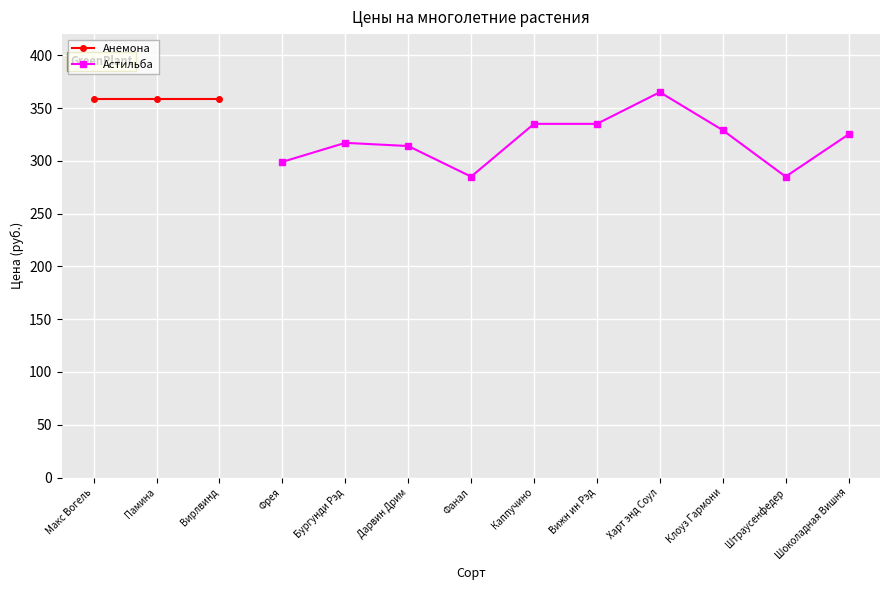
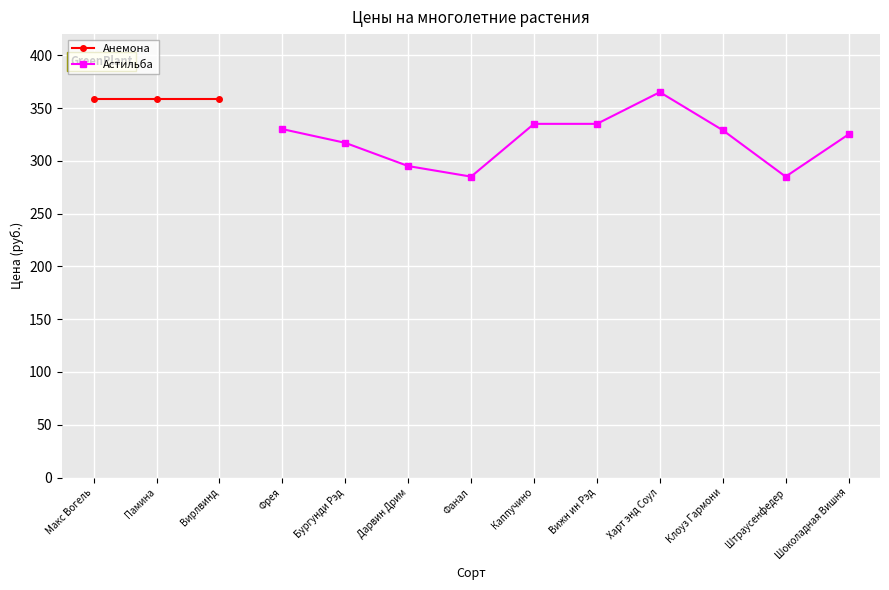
Астильба, Фрея: 299 -> 330
Астильба, Дарвин Дрим: 314 -> 295
